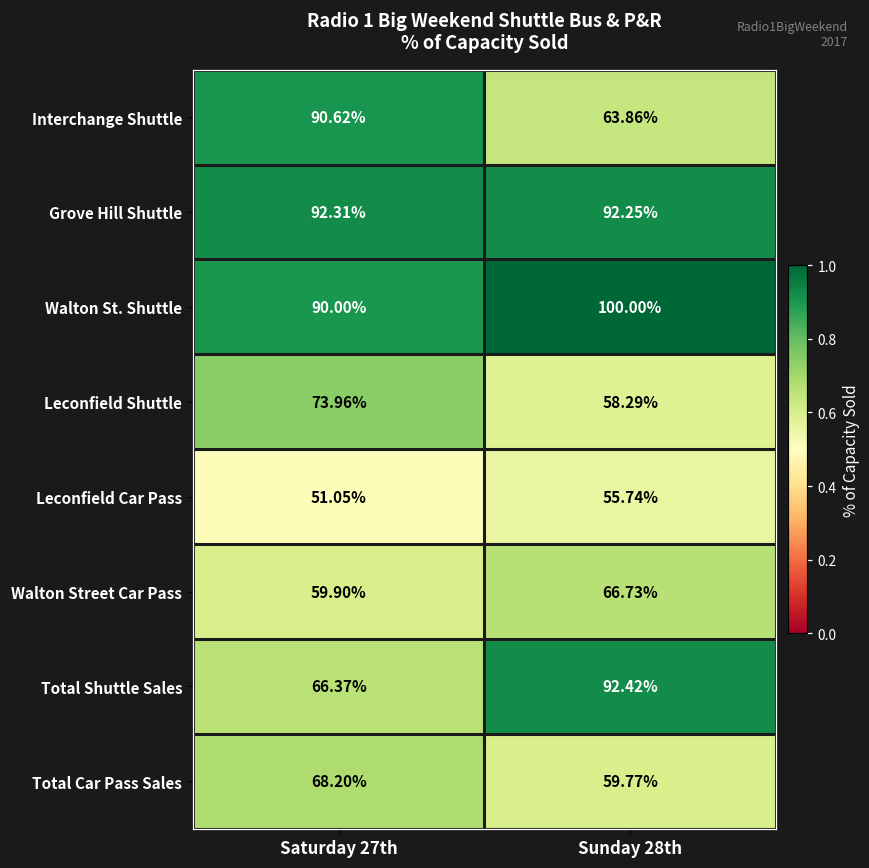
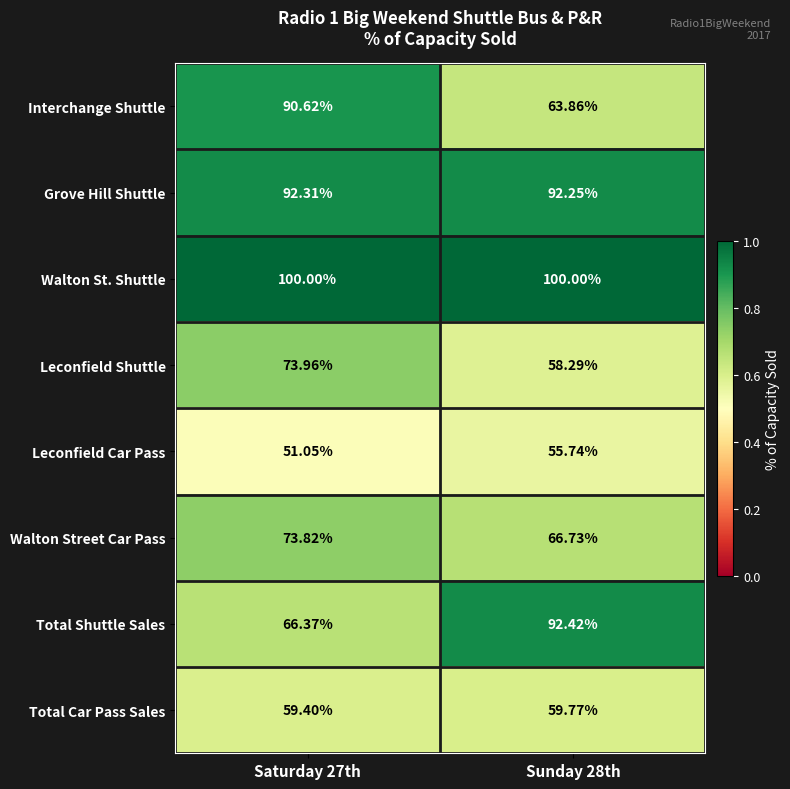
Walton St. Shuttle, Saturday 27th: 90.00% -> 100.00%
Walton Street Car Pass, Saturday 27th: 59.90% -> 73.82%
Total Car Pass Sales, Saturday 27th: 68.20% -> 59.40%
